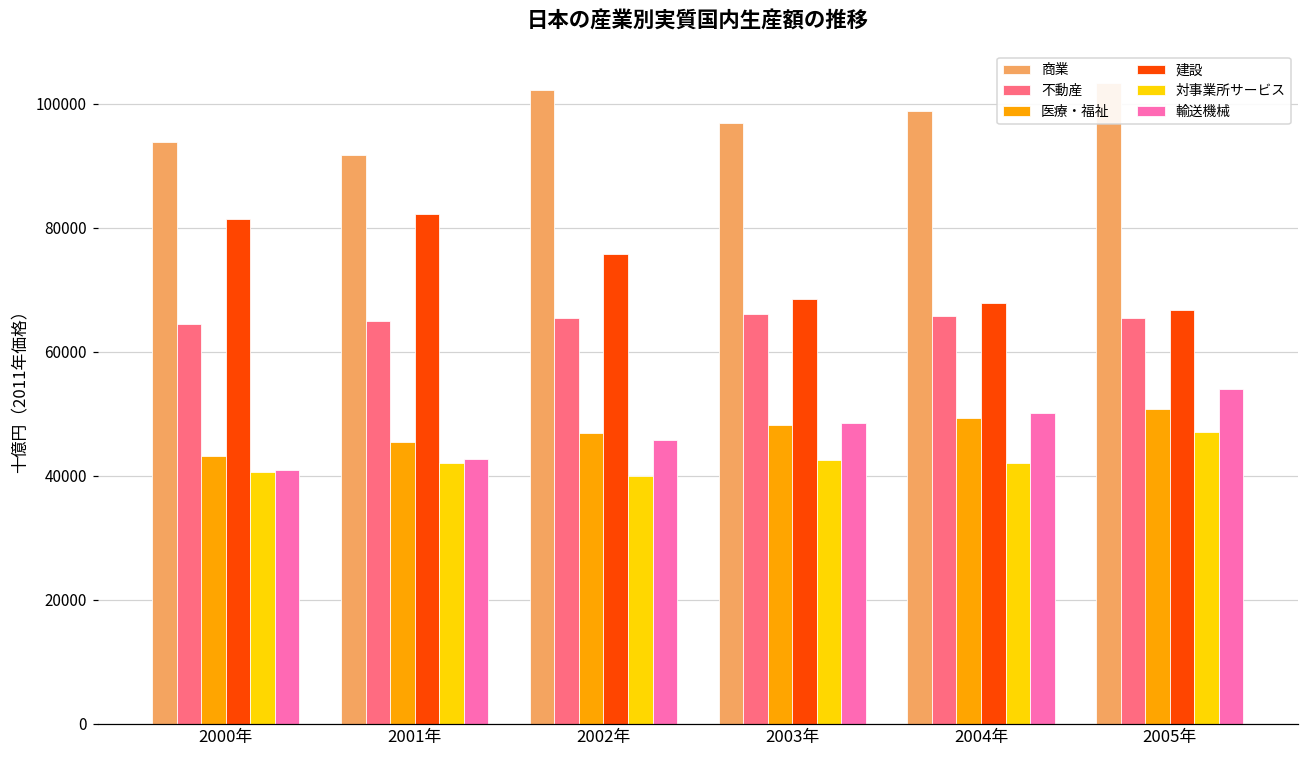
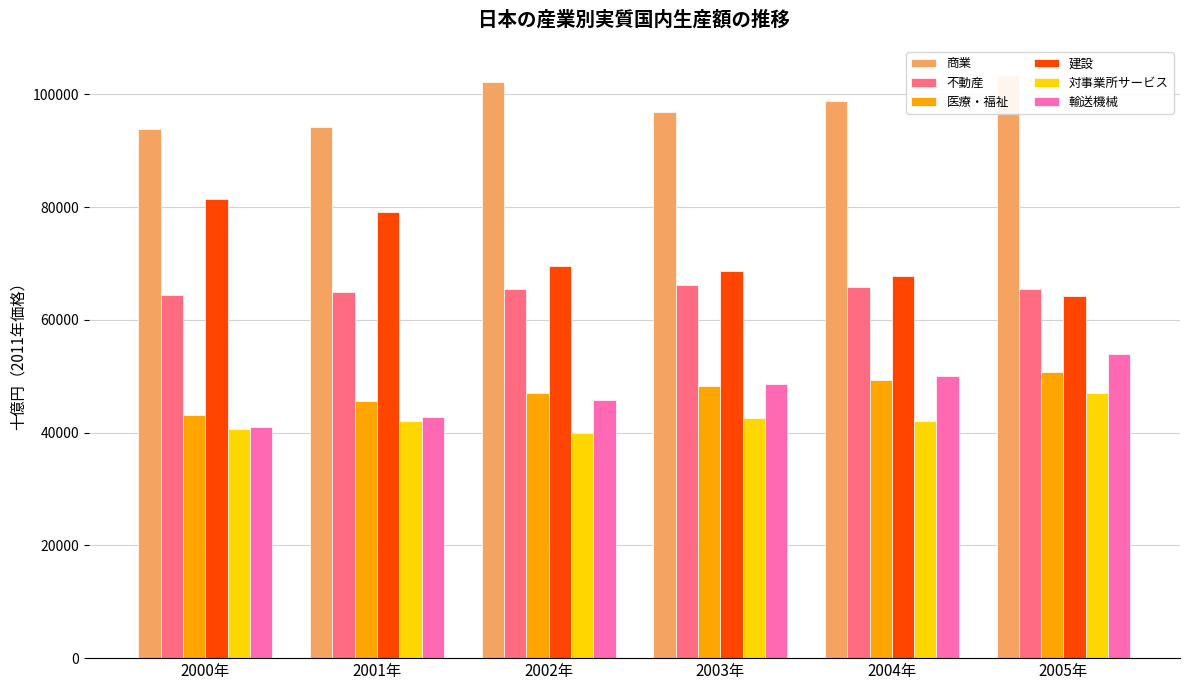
商業, 2001年: 92000 -> 94000
建設, 2001年: 82000 -> 79000
建設, 2002年: 76000 -> 70000
建設, 2005年: 67000 -> 64000
